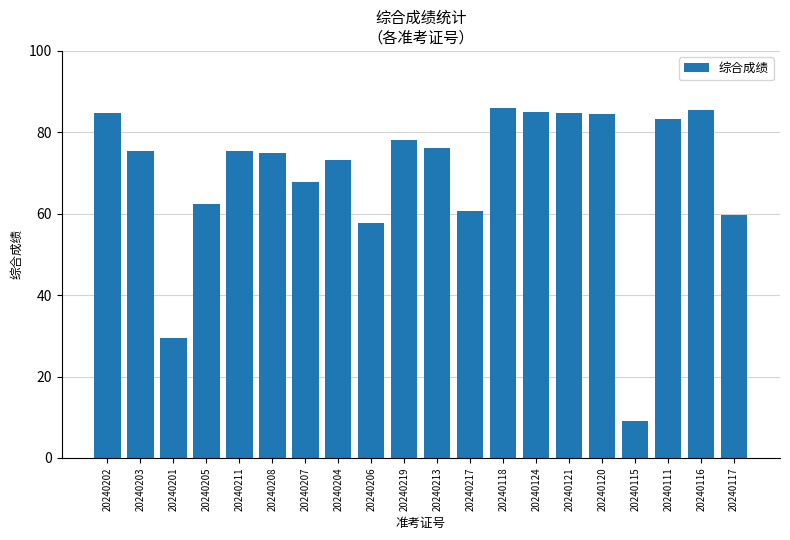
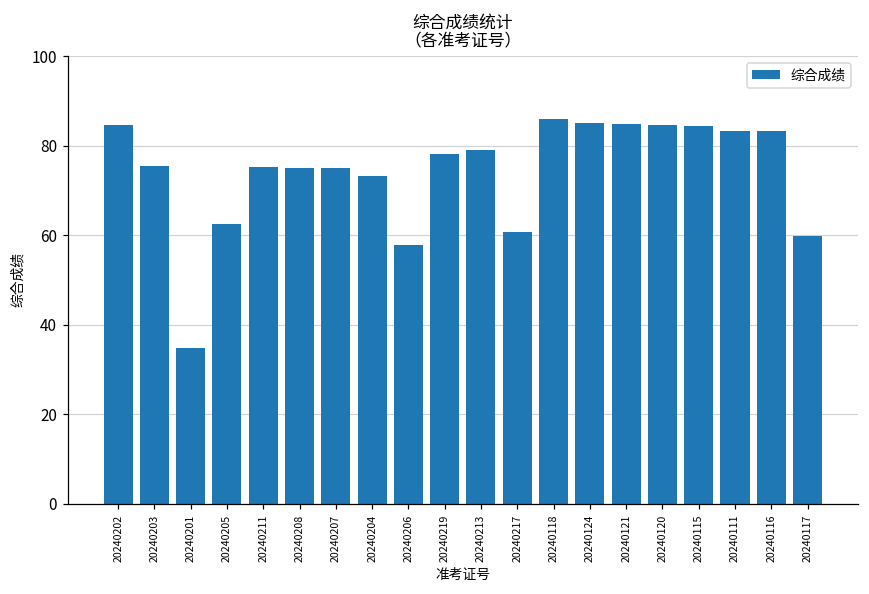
20240201: 29 -> 35
20240207: 68 -> 75
20240213: 76 -> 79
20240115: 9 -> 84
20240116: 86 -> 83
